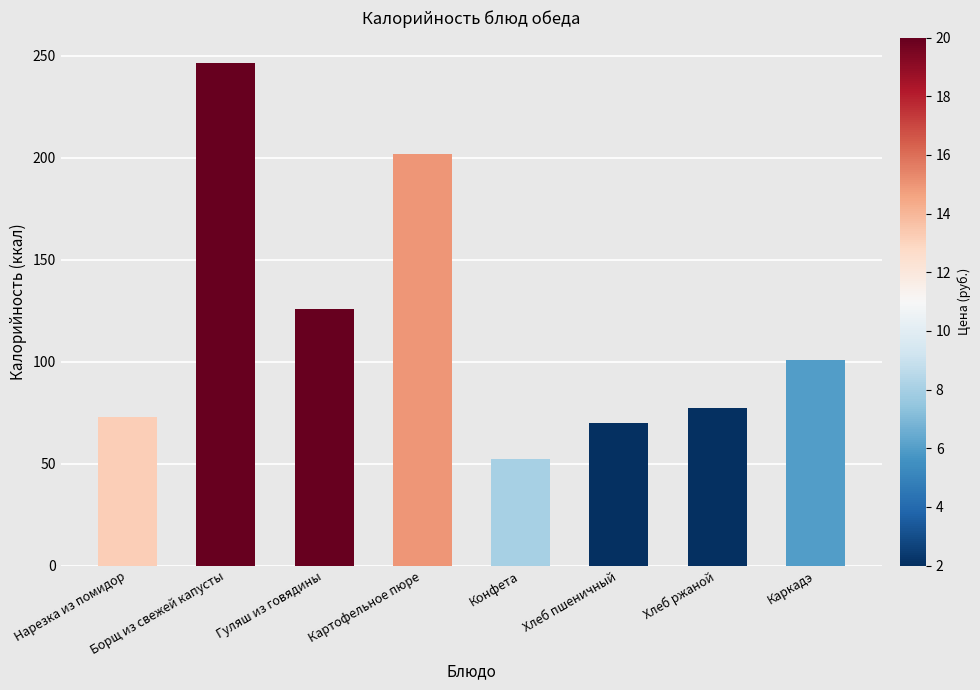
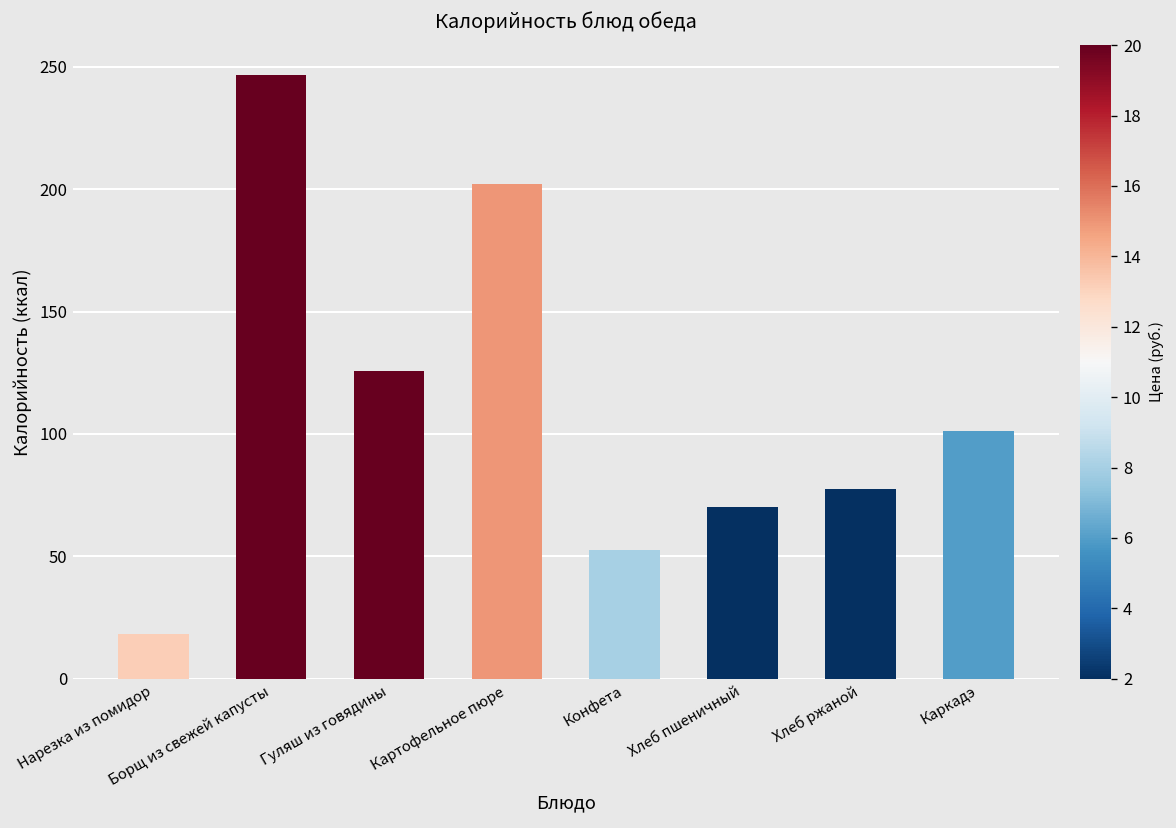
Нарезка из помидор: 73 -> 18
